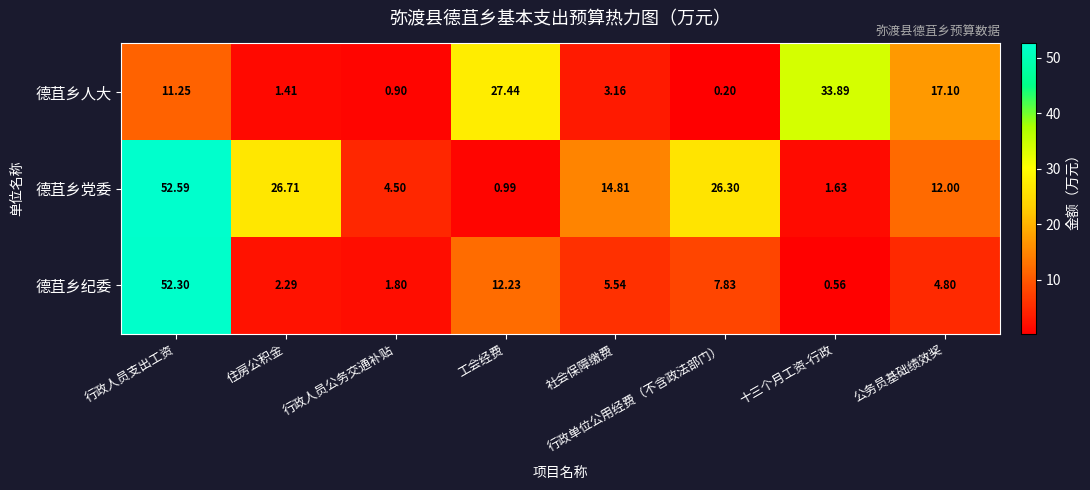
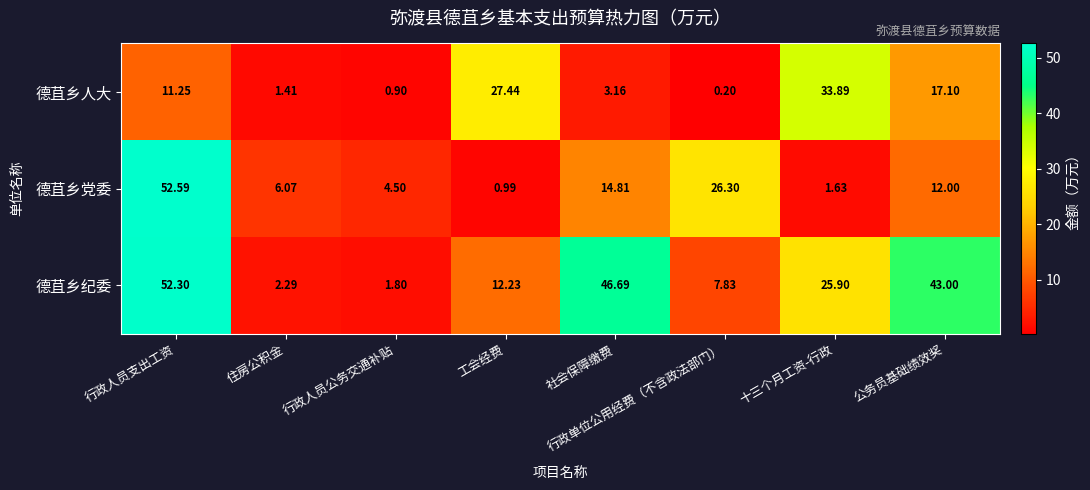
德苴乡党委, 住房公积金: 26.71 -> 6.07
德苴乡纪委, 社会保障缴费: 5.54 -> 46.69
德苴乡纪委, 十三个月工资-行政: 0.56 -> 25.90
德苴乡纪委, 公务员基础绩效奖: 4.80 -> 43.00
